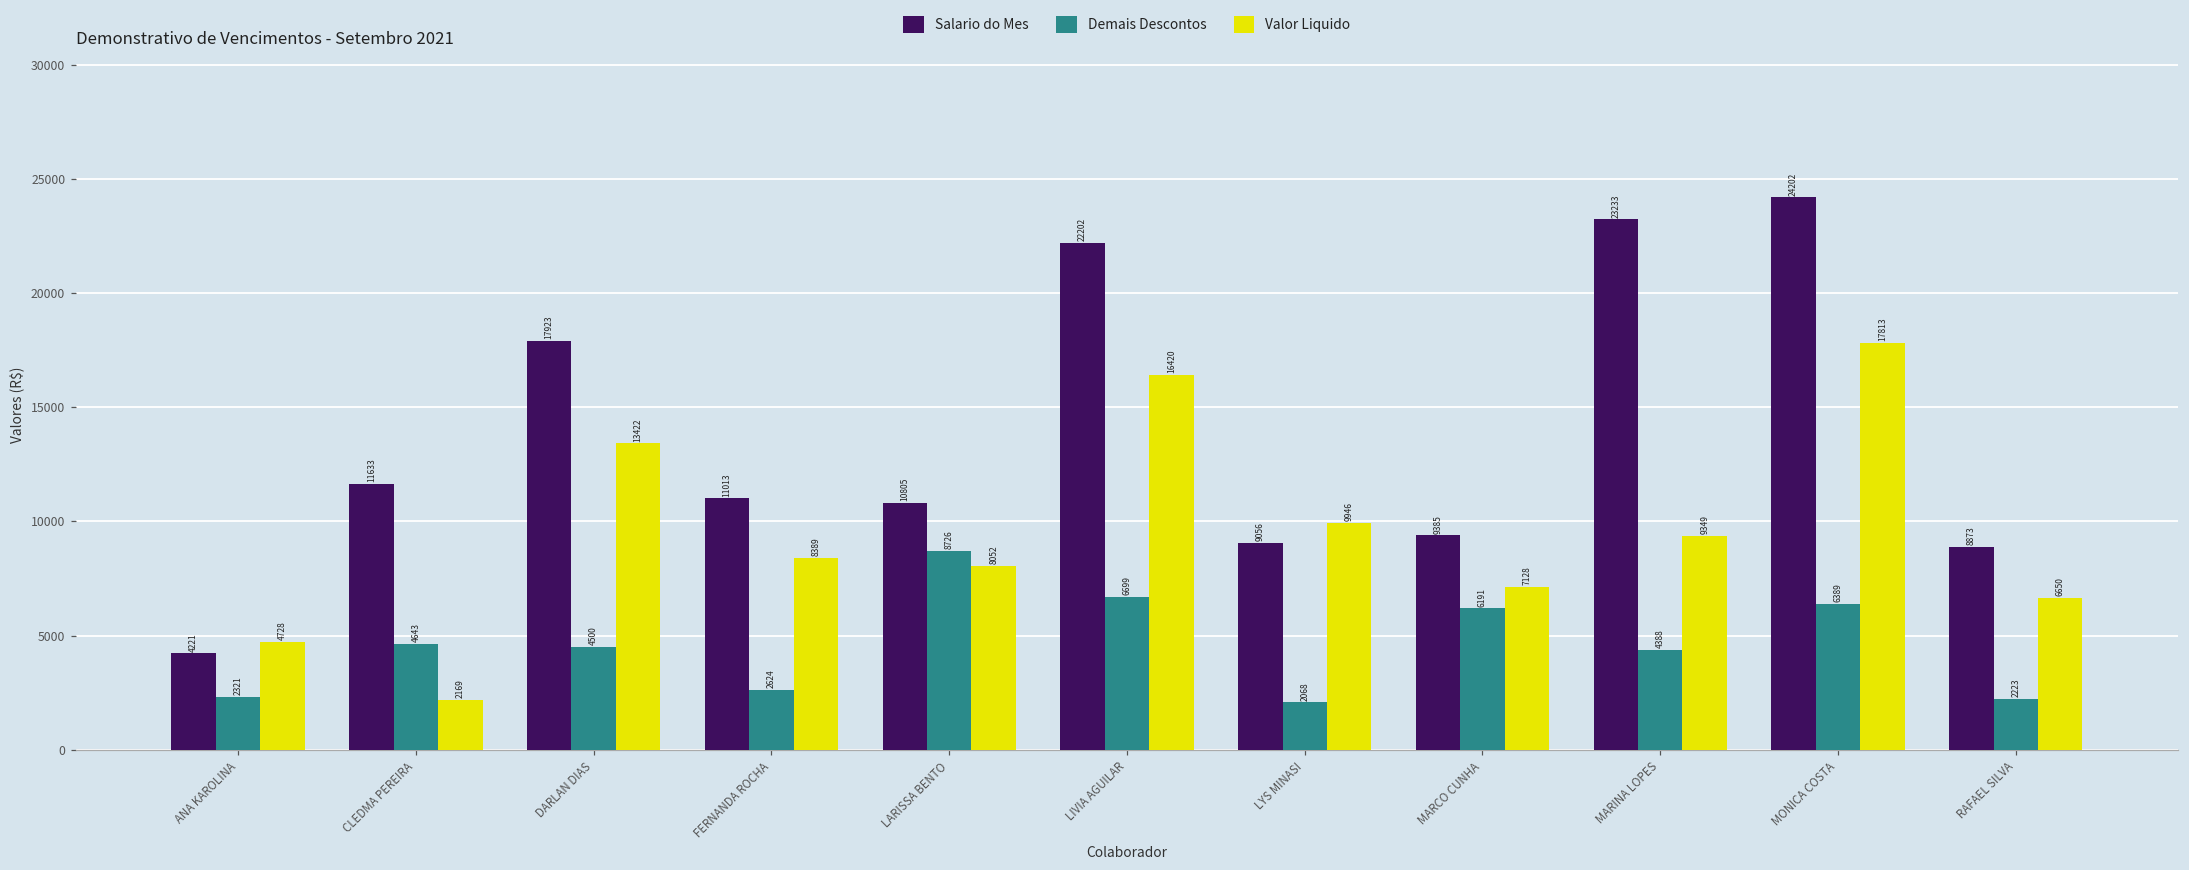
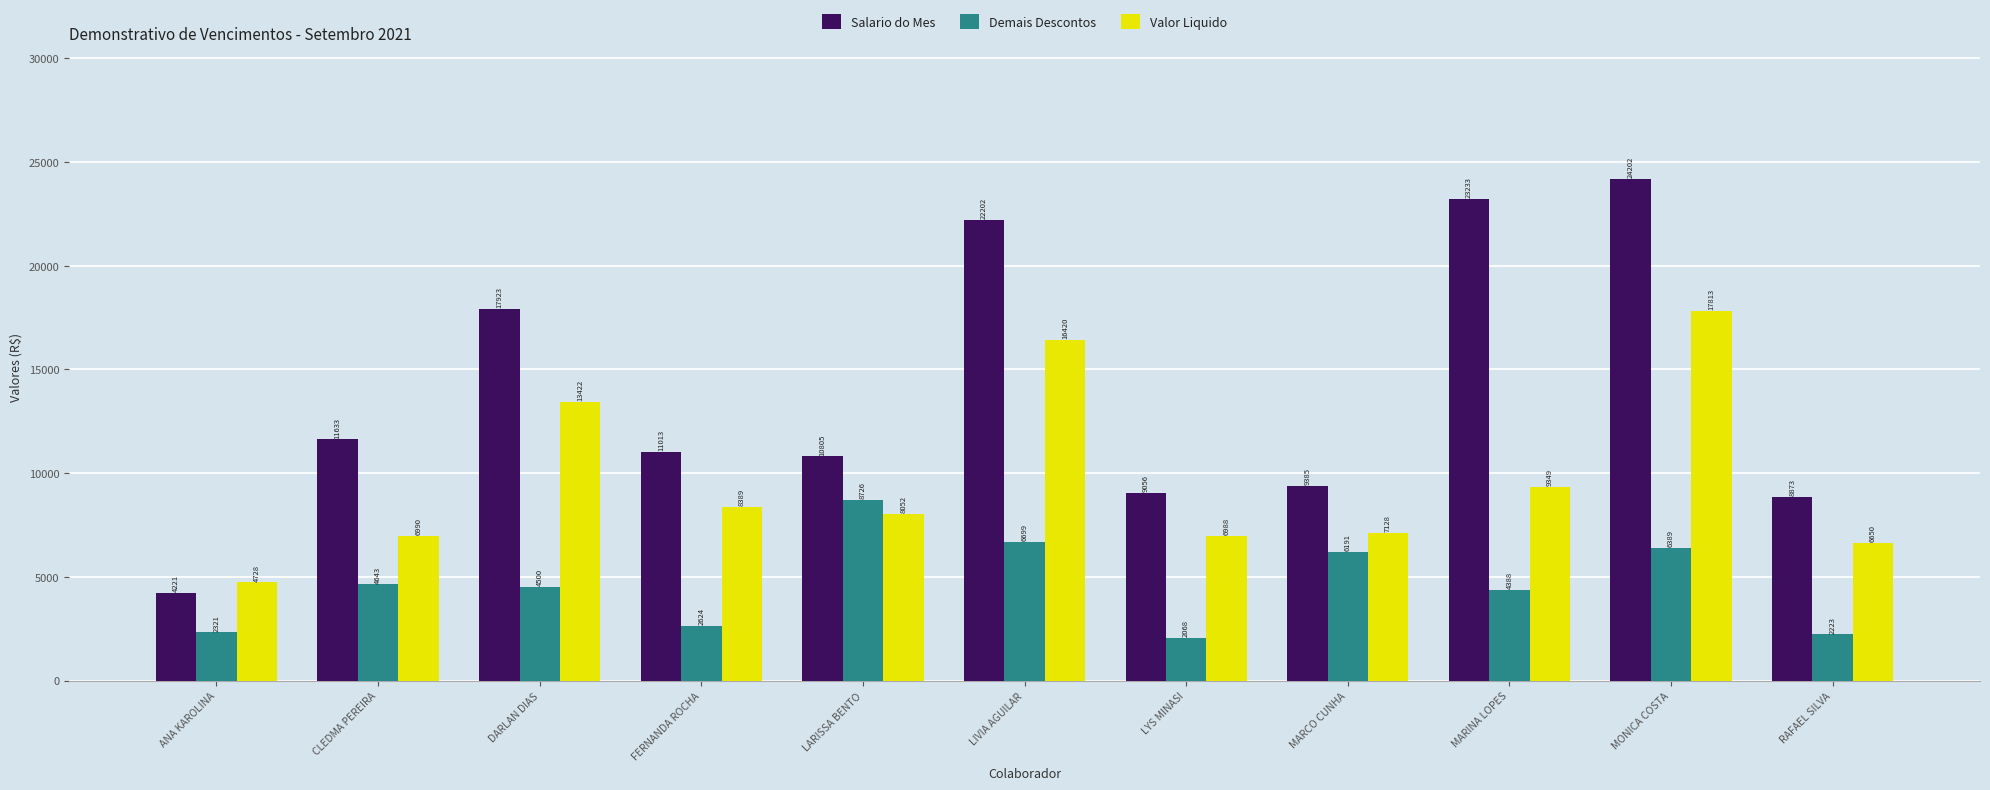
Valor Liquido, CLEDMA PEREIRA: 2169 -> 6990
Valor Liquido, LYS MINASI: 9946 -> 6988
